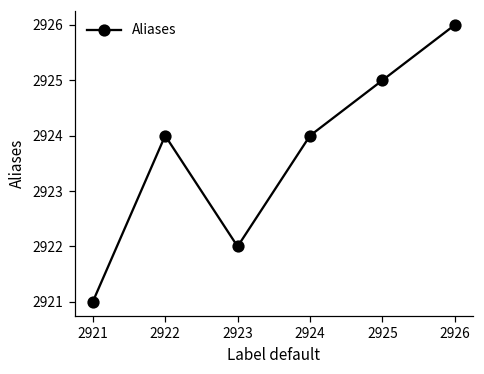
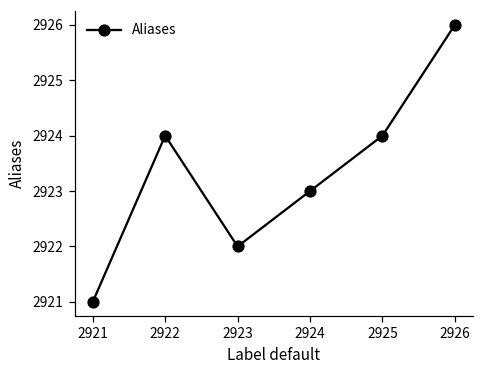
2924: 2924 -> 2923
2925: 2925 -> 2924
